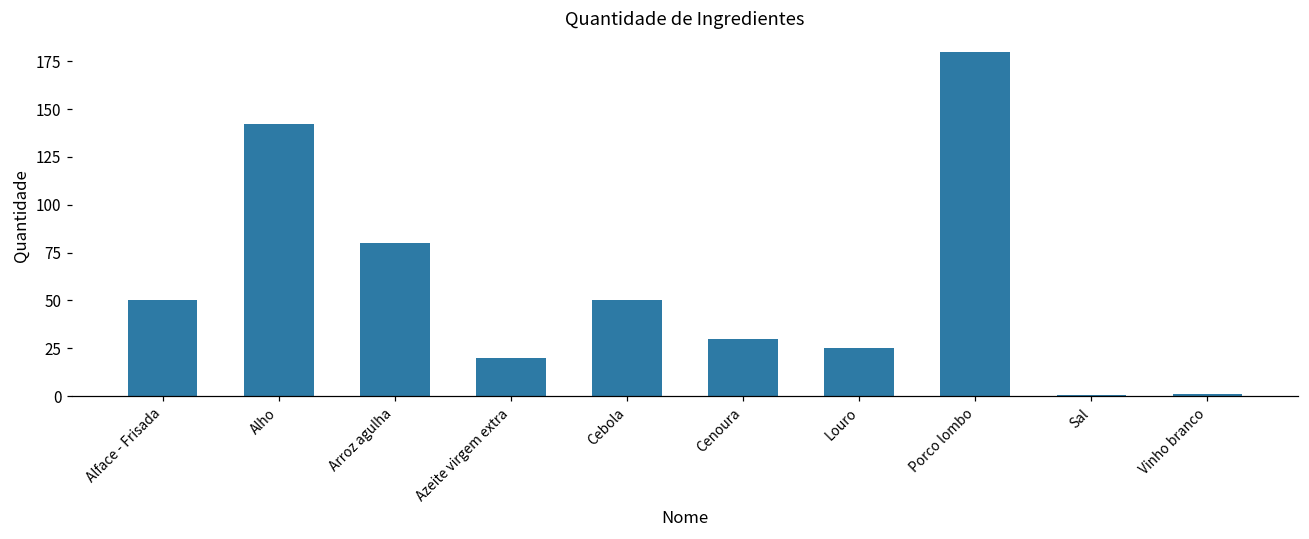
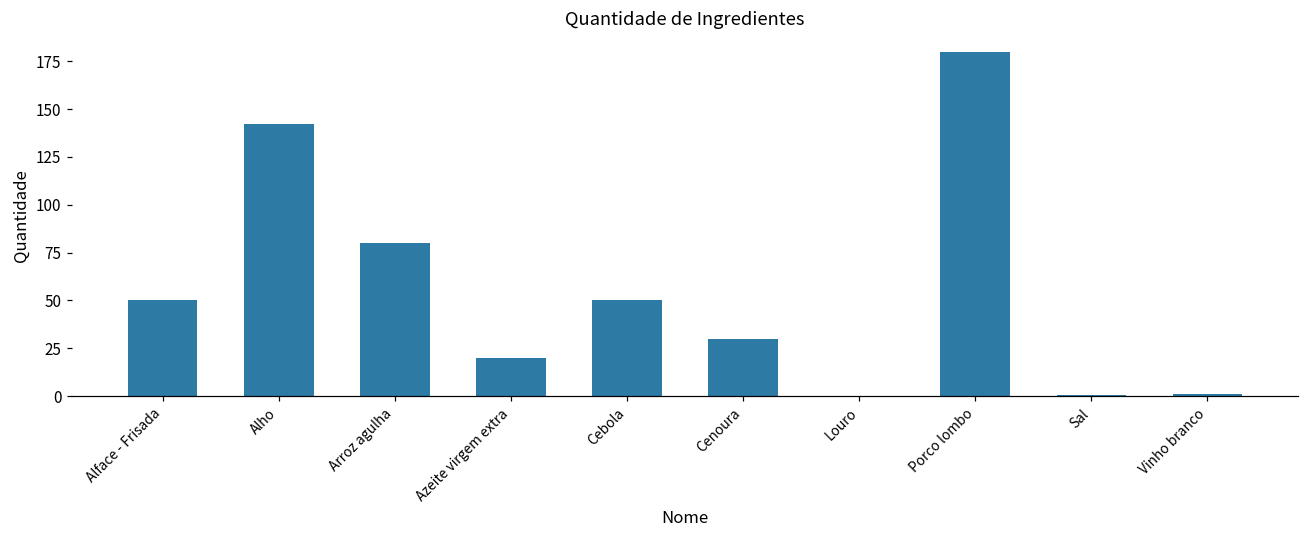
Louro: 25 -> 0
